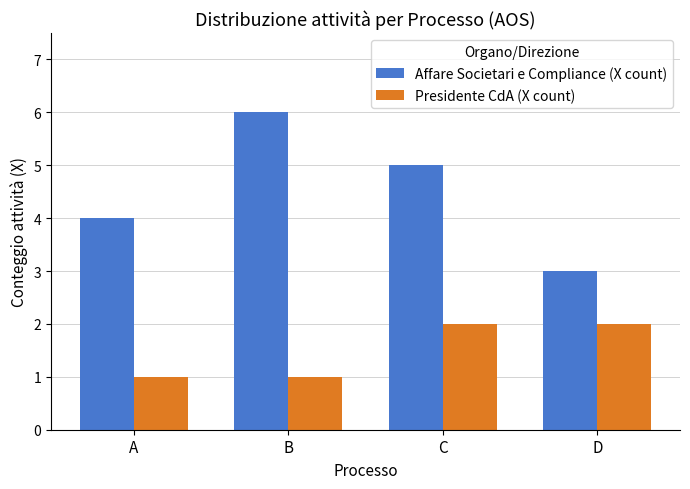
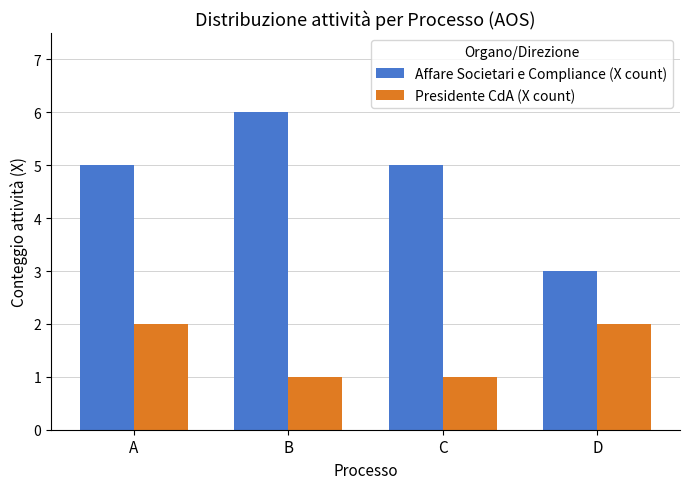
Affare Societari e Compliance (X count), A: 4 -> 5
Presidente CdA (X count), A: 1 -> 2
Presidente CdA (X count), C: 2 -> 1
